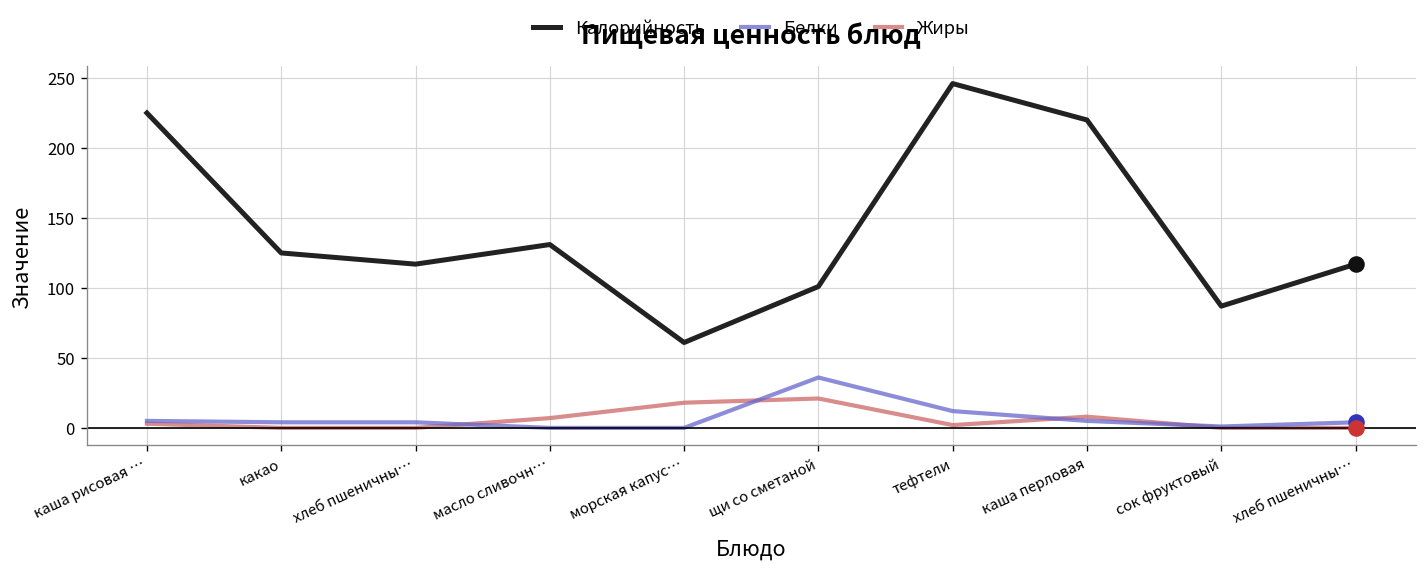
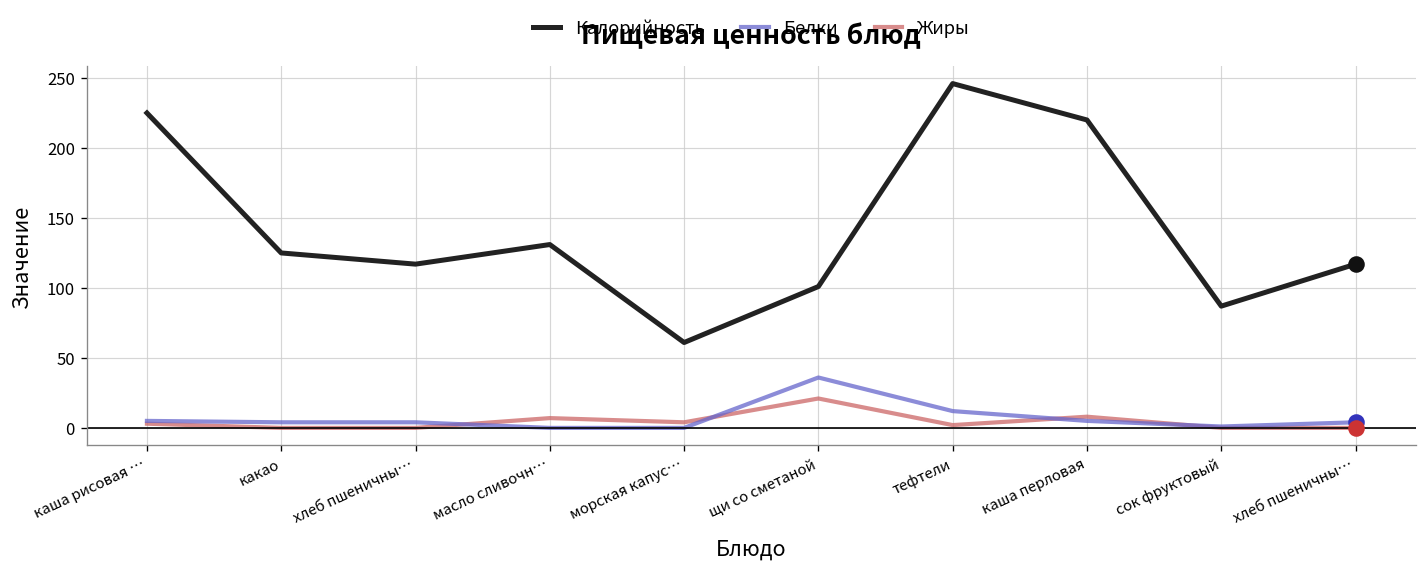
Жиры, морская капус…: 18 -> 4
